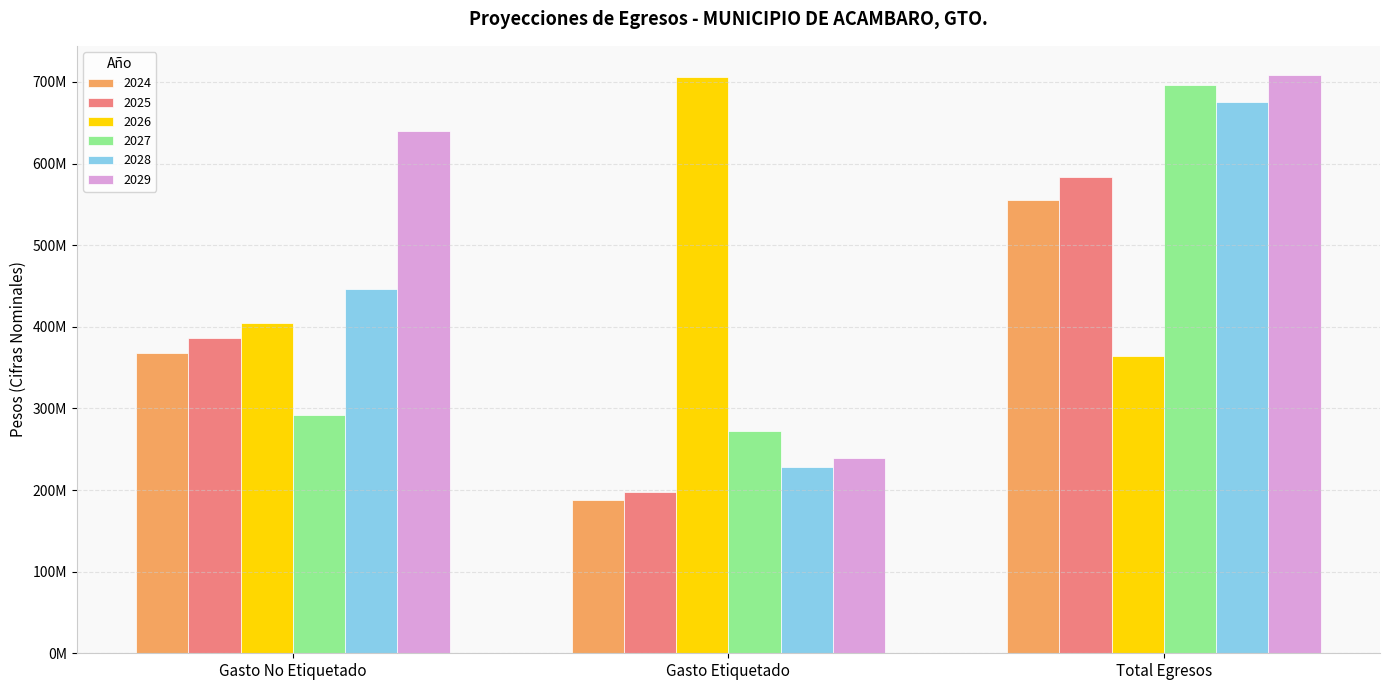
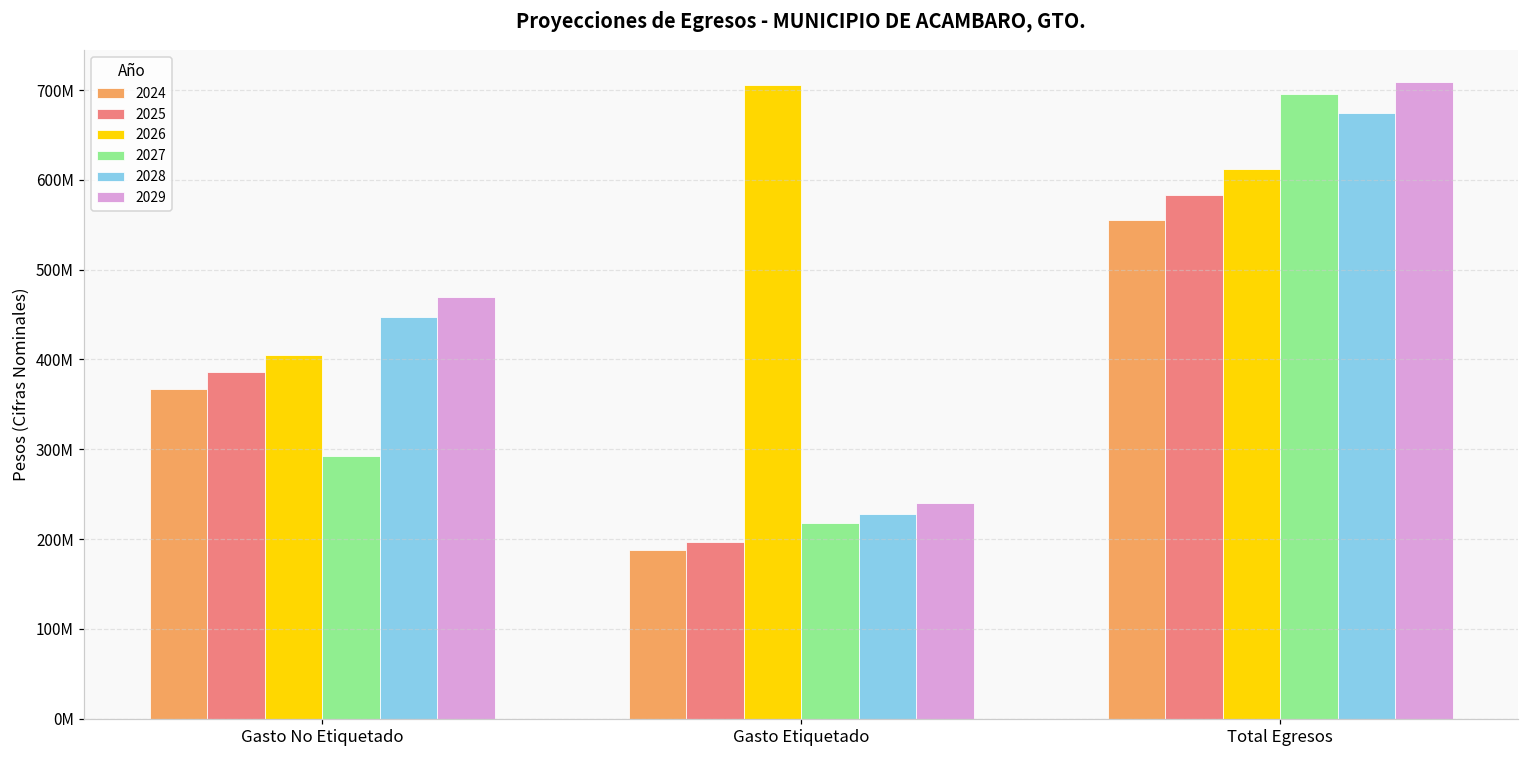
2029, Gasto No Etiquetado: 640000000 -> 470000000
2027, Gasto Etiquetado: 270000000 -> 220000000
2026, Total Egresos: 360000000 -> 610000000
